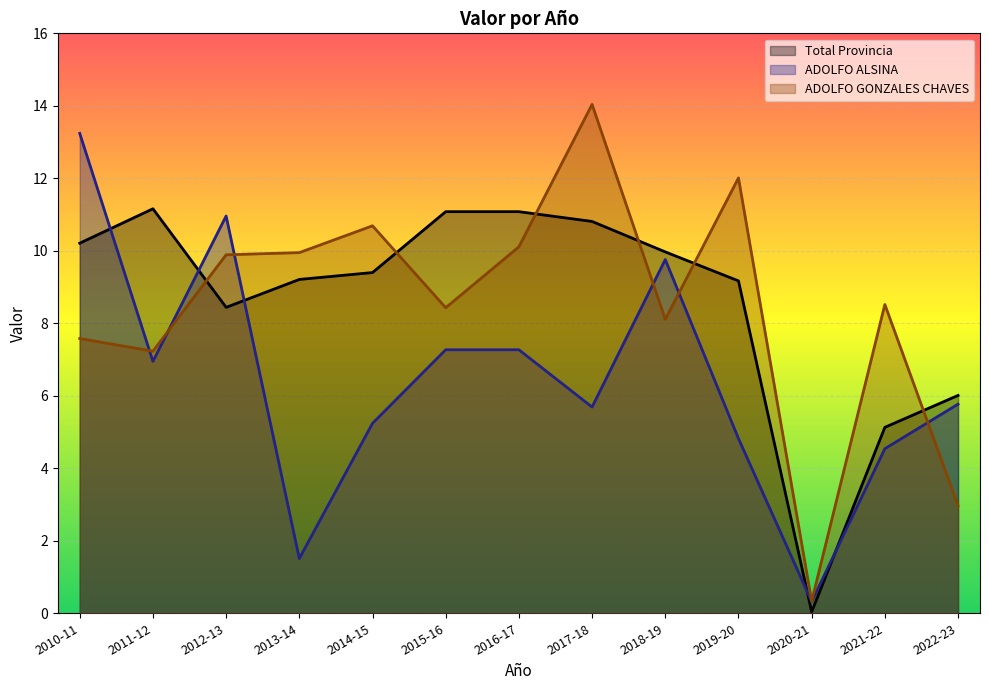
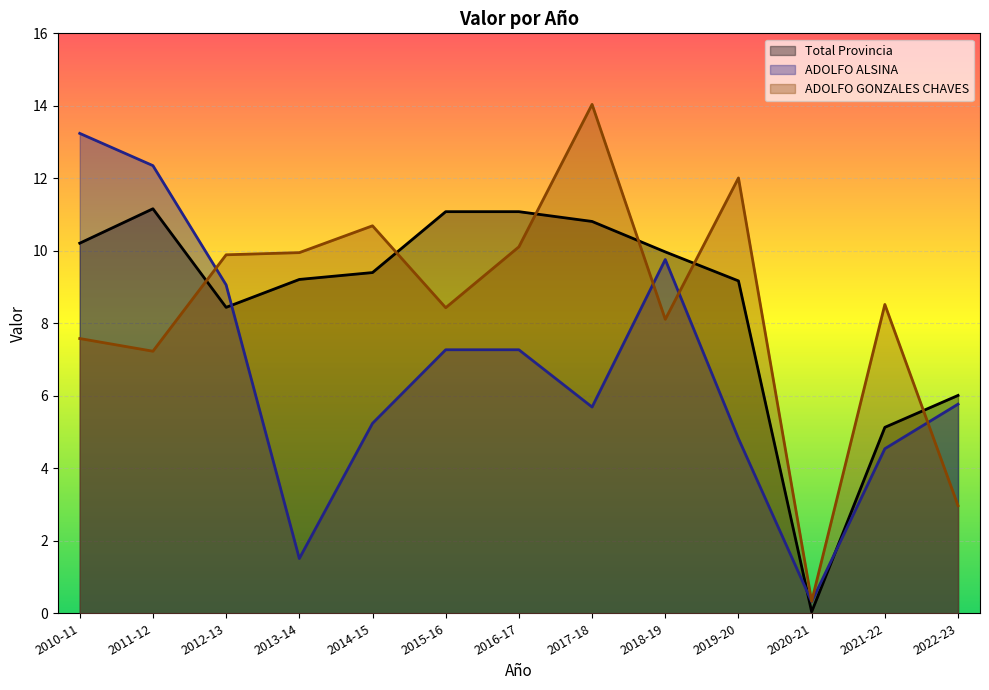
ADOLFO ALSINA, 2011-12: 7.0 -> 12.4
ADOLFO ALSINA, 2012-13: 11.0 -> 9.1
